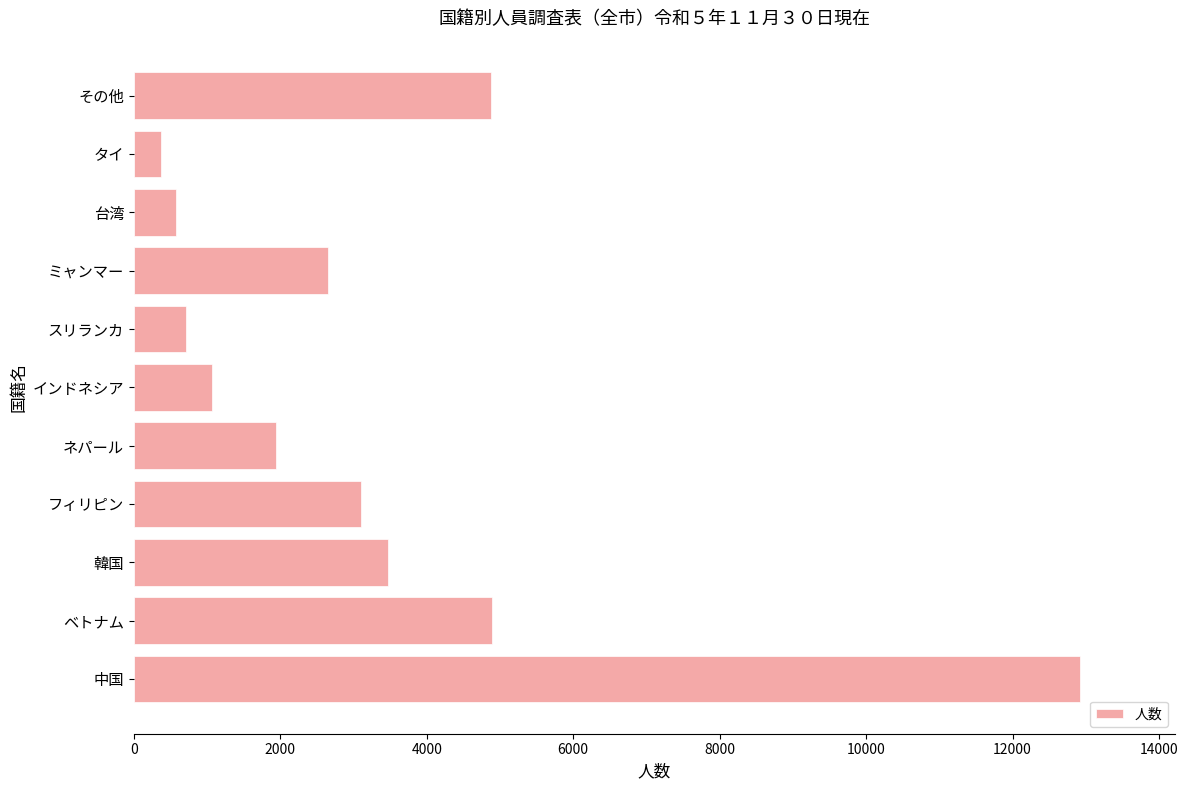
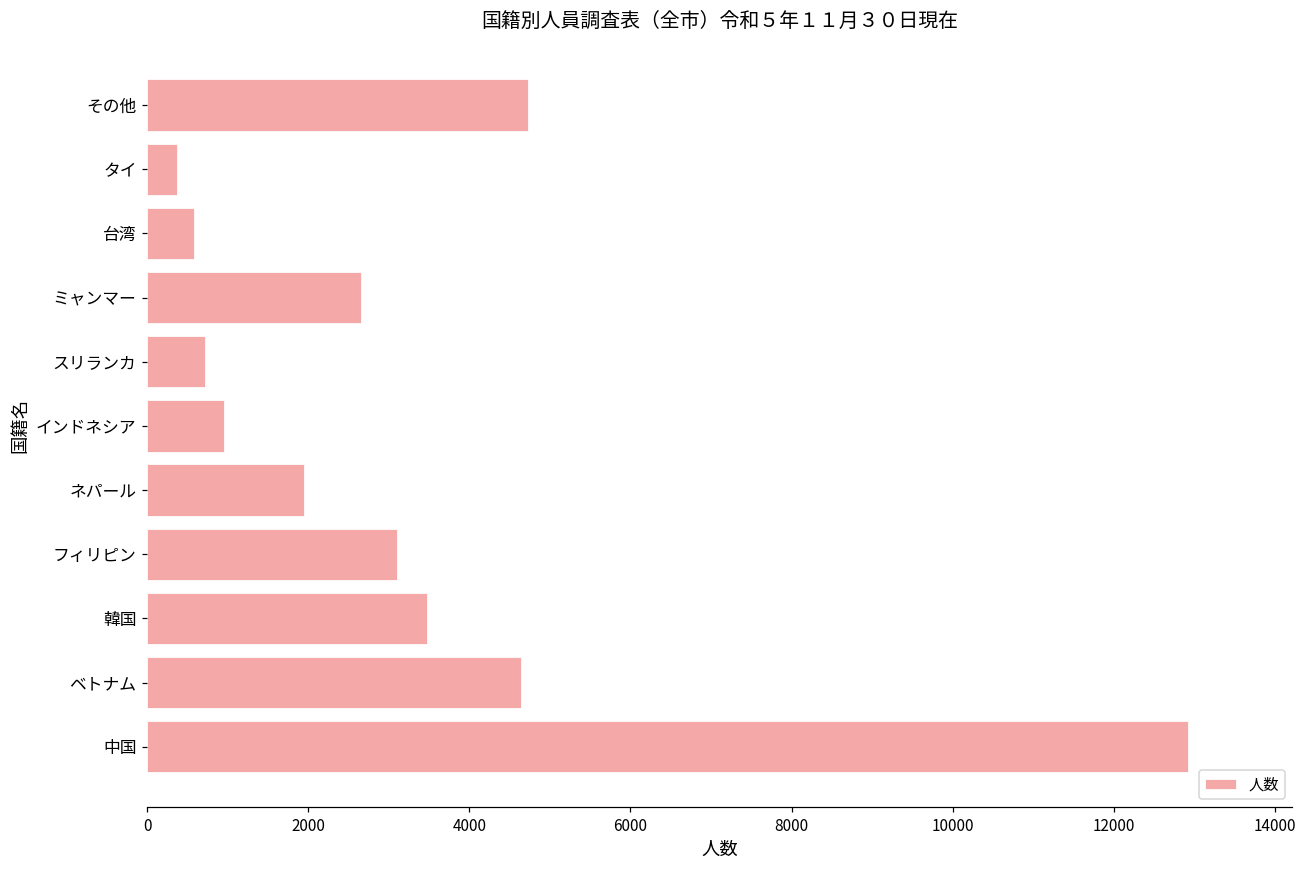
その他: 4900 -> 4700
インドネシア: 1100 -> 1000
ベトナム: 4900 -> 4600
